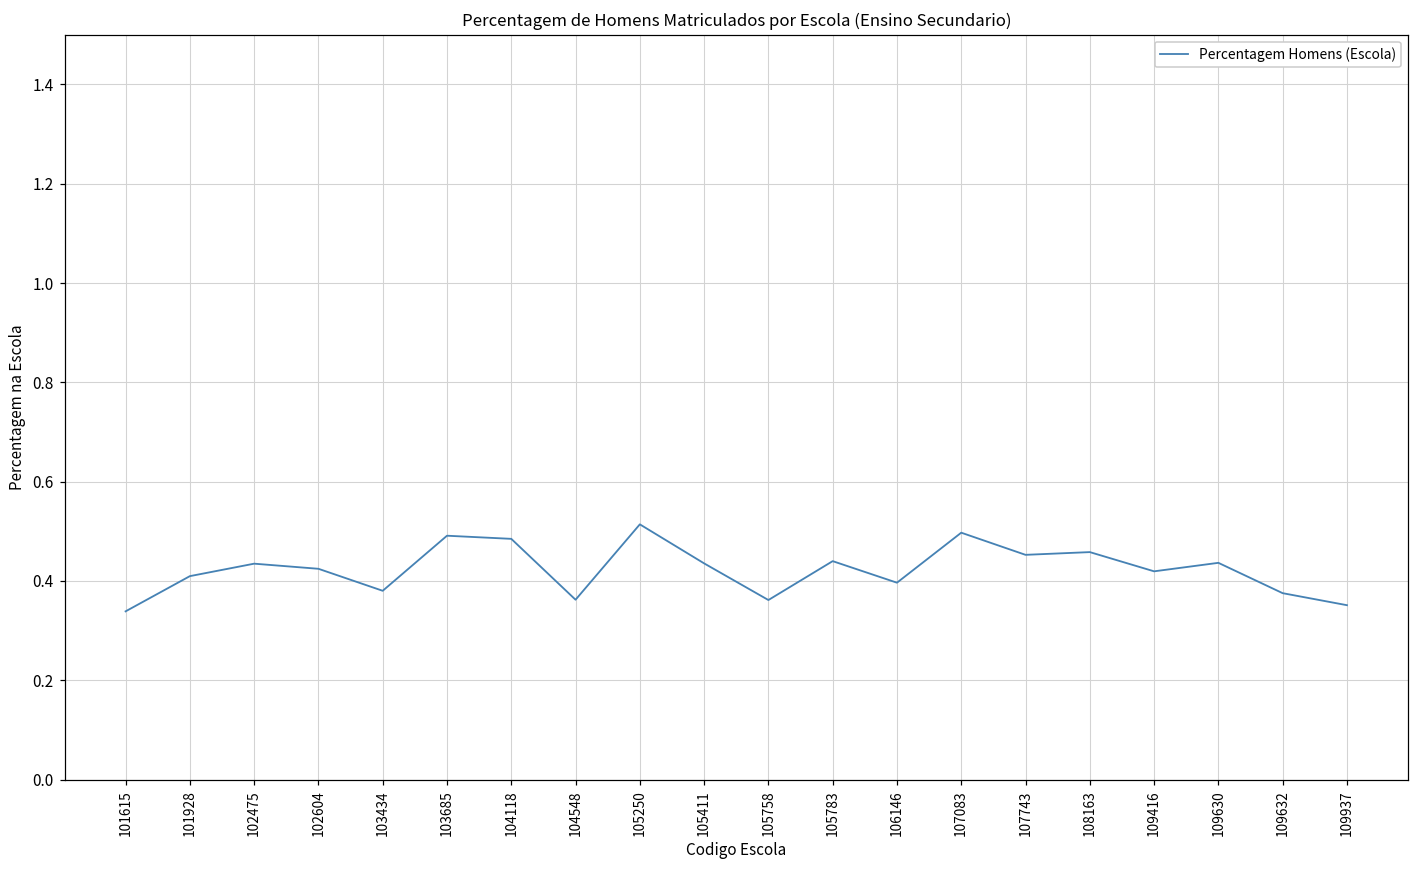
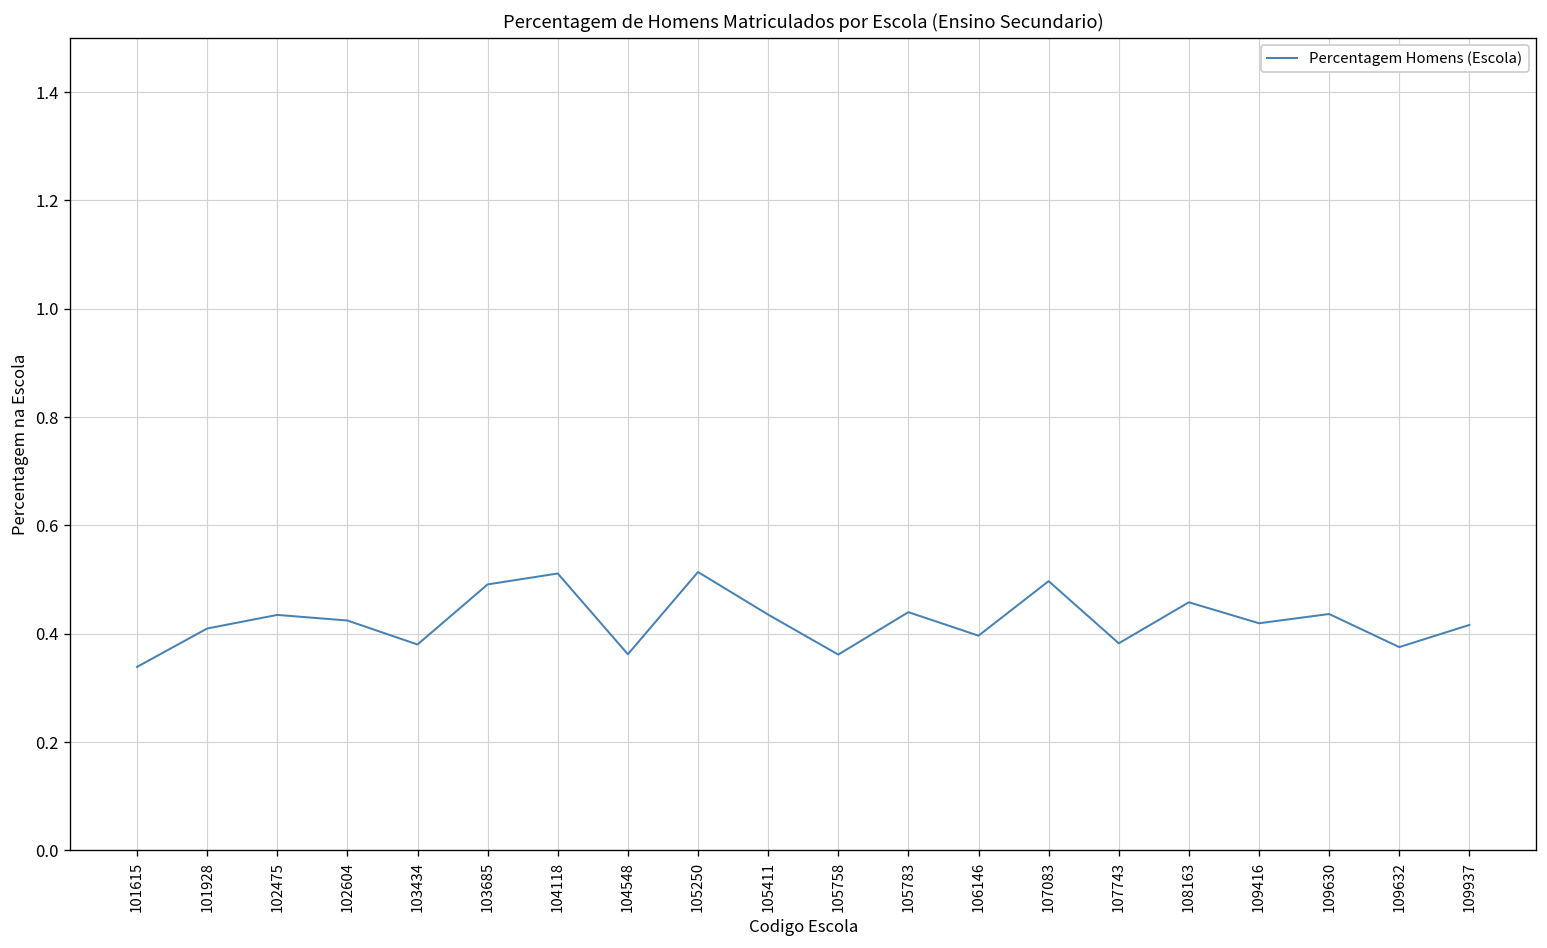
104118: 0.48 -> 0.51
107743: 0.45 -> 0.38
109937: 0.35 -> 0.42
